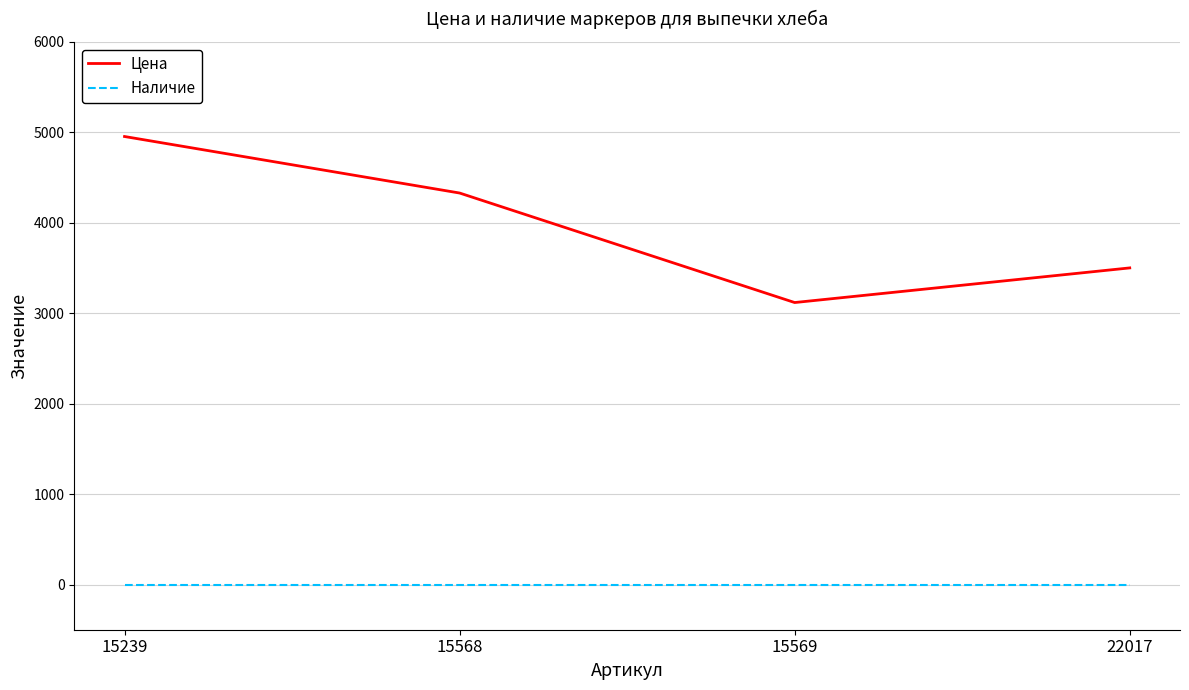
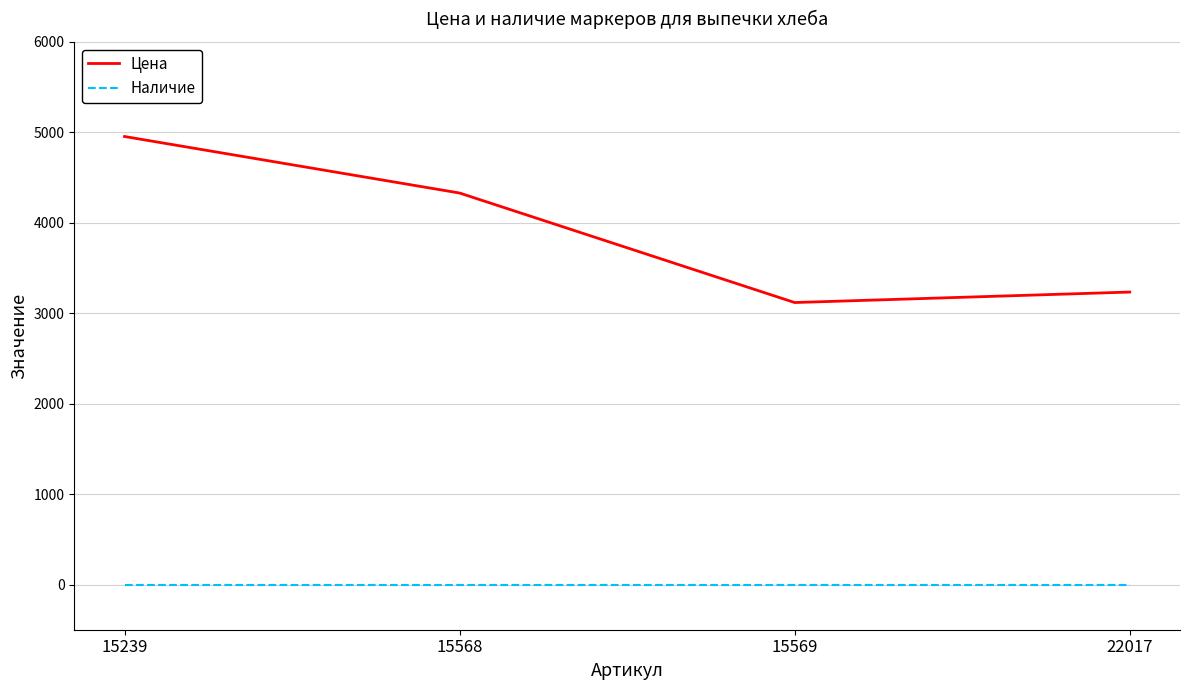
Цена, 22017: 3500 -> 3200
